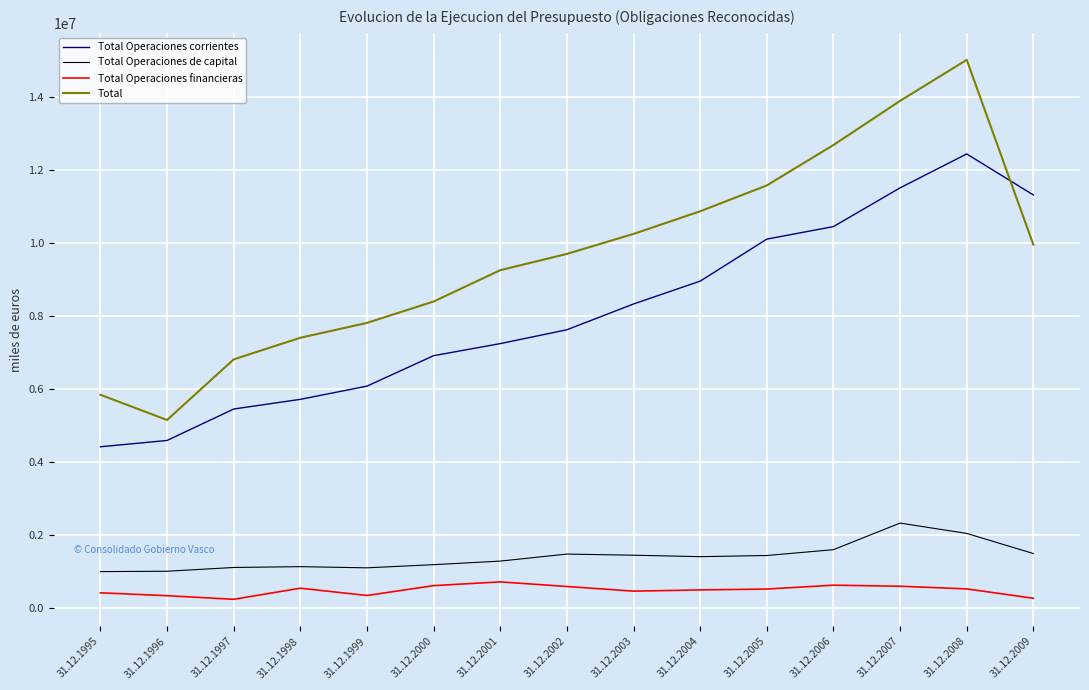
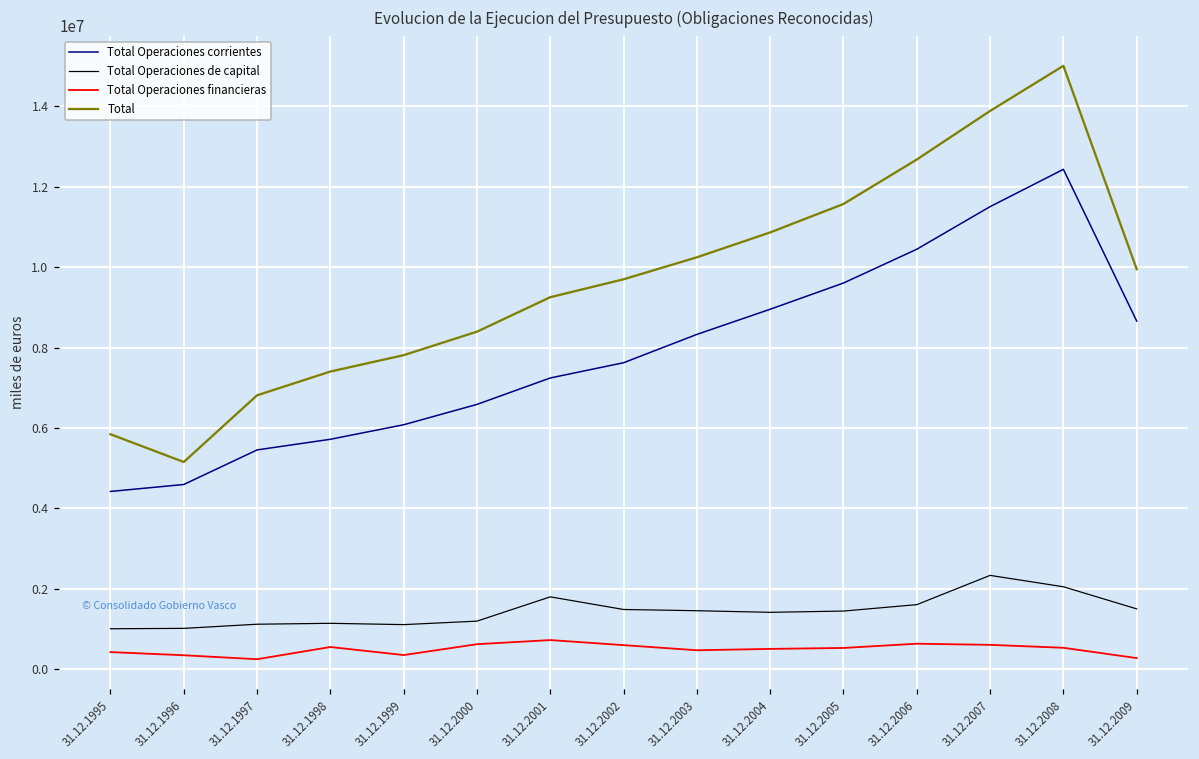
Total Operaciones corrientes, 31.12.2000: 6900000 -> 6600000
Total Operaciones de capital, 31.12.2001: 1300000 -> 1800000
Total Operaciones corrientes, 31.12.2005: 10100000 -> 9600000
Total Operaciones corrientes, 31.12.2009: 11300000 -> 8700000
